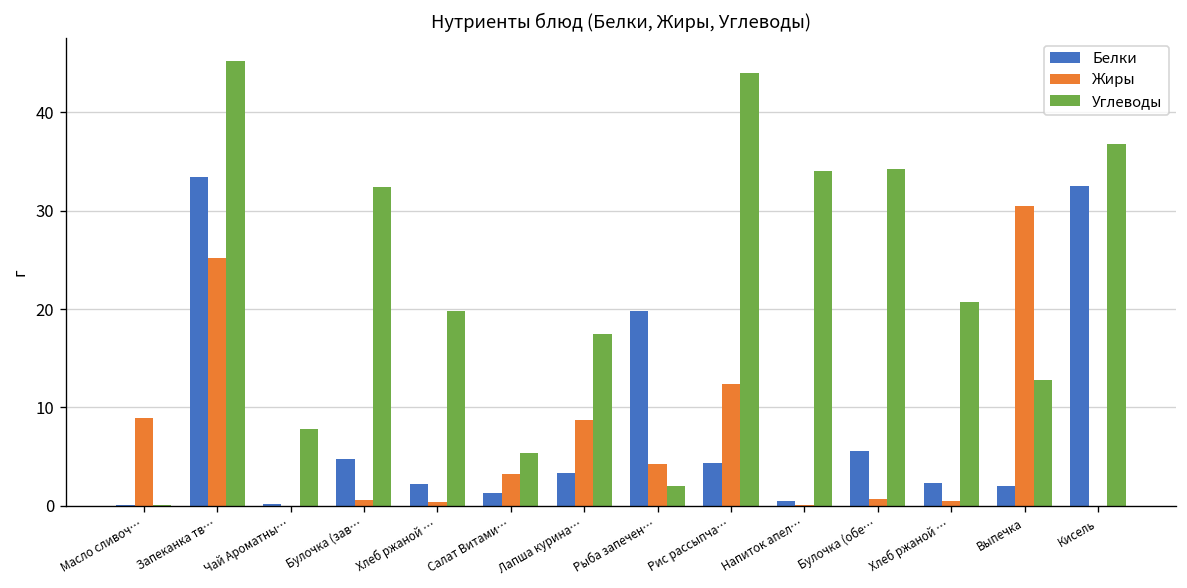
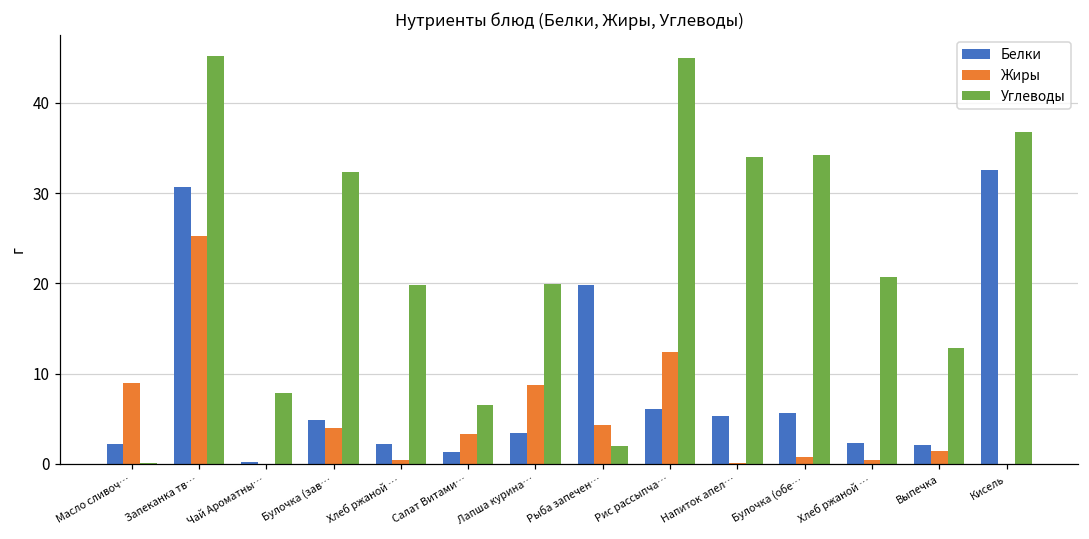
Белки, Масло сливоч…: 0 -> 2
Белки, Запеканка тв…: 33 -> 31
Жиры, Булочка (зав…: 1 -> 4
Углеводы, Салат Витами…: 5 -> 6
Углеводы, Лапша курина…: 17 -> 20
Белки, Рис рассыпча…: 4 -> 6
Углеводы, Рис рассыпча…: 44 -> 45
Белки, Напиток апел…: 0 -> 5
Жиры, Выпечка: 30 -> 1
